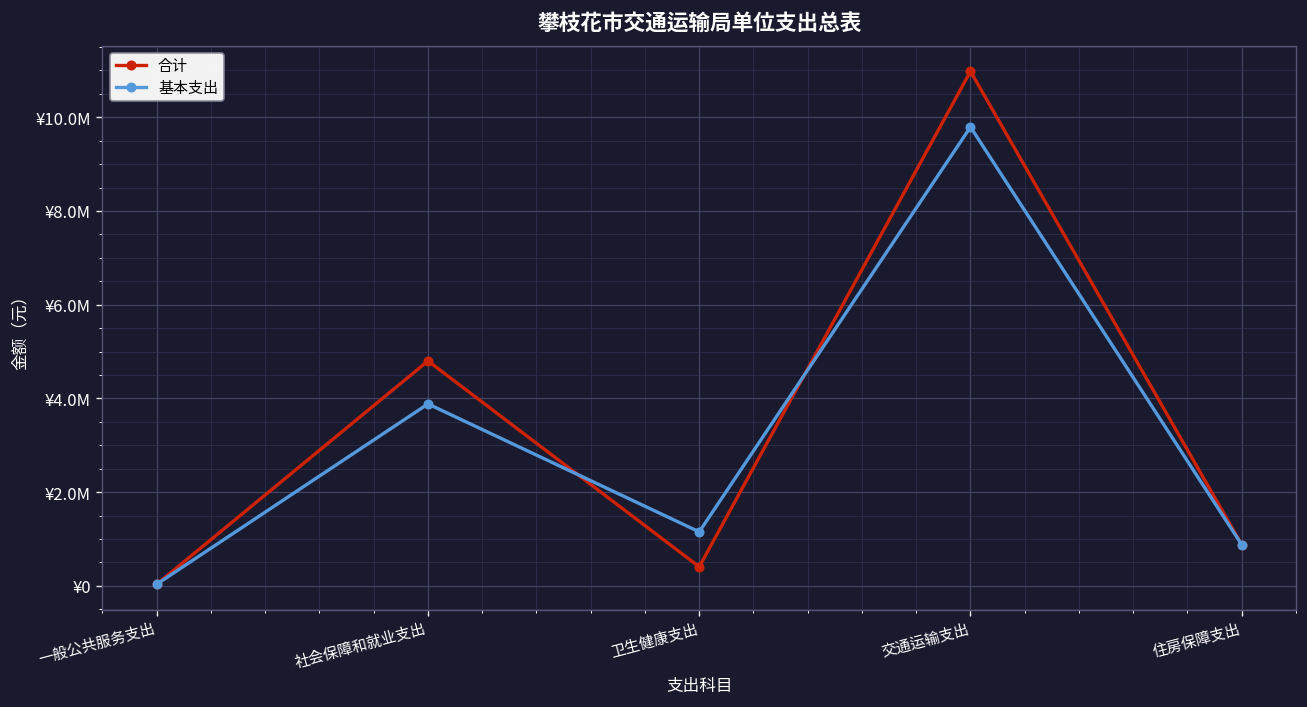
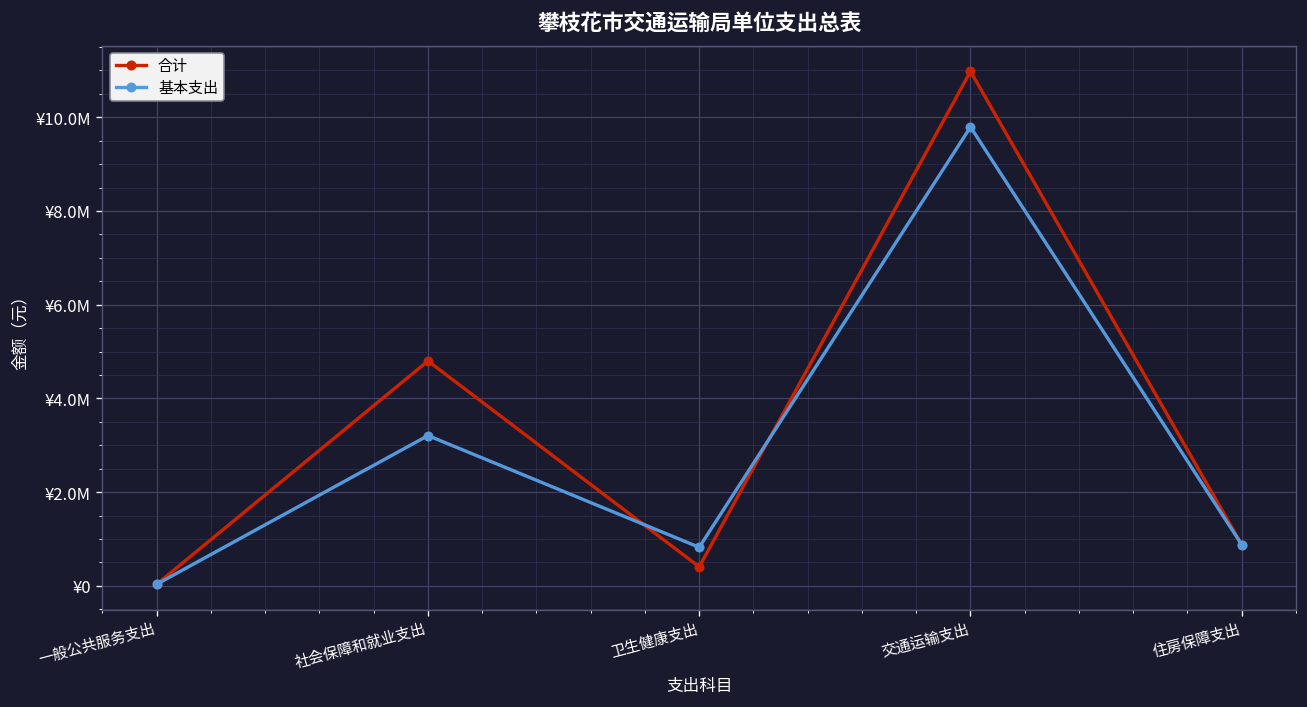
基本支出, 社会保障和就业支出: ¥3900000 -> ¥3200000
基本支出, 卫生健康支出: ¥1200000 -> ¥800000
